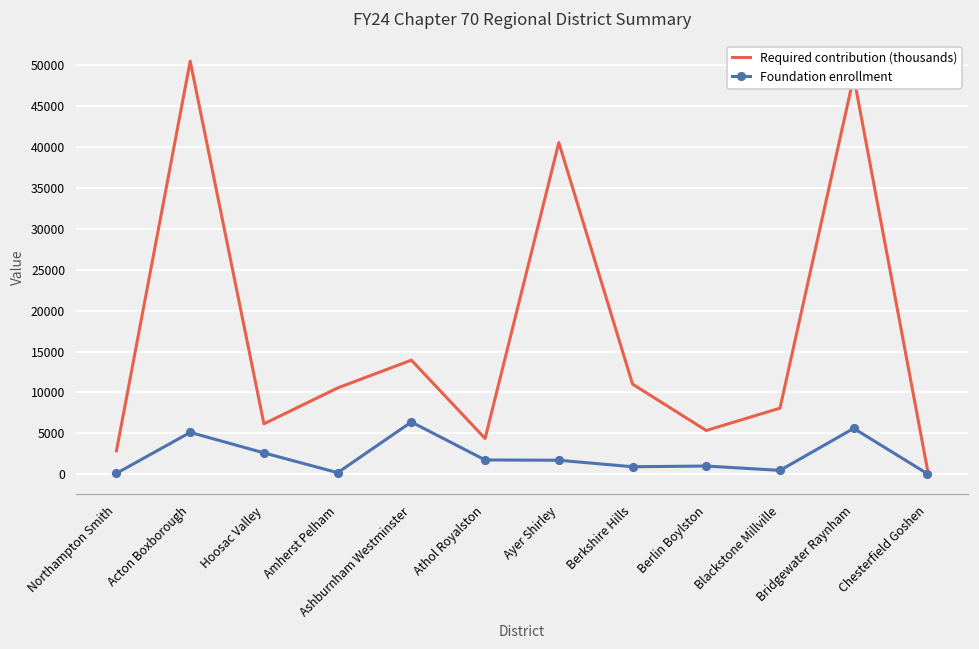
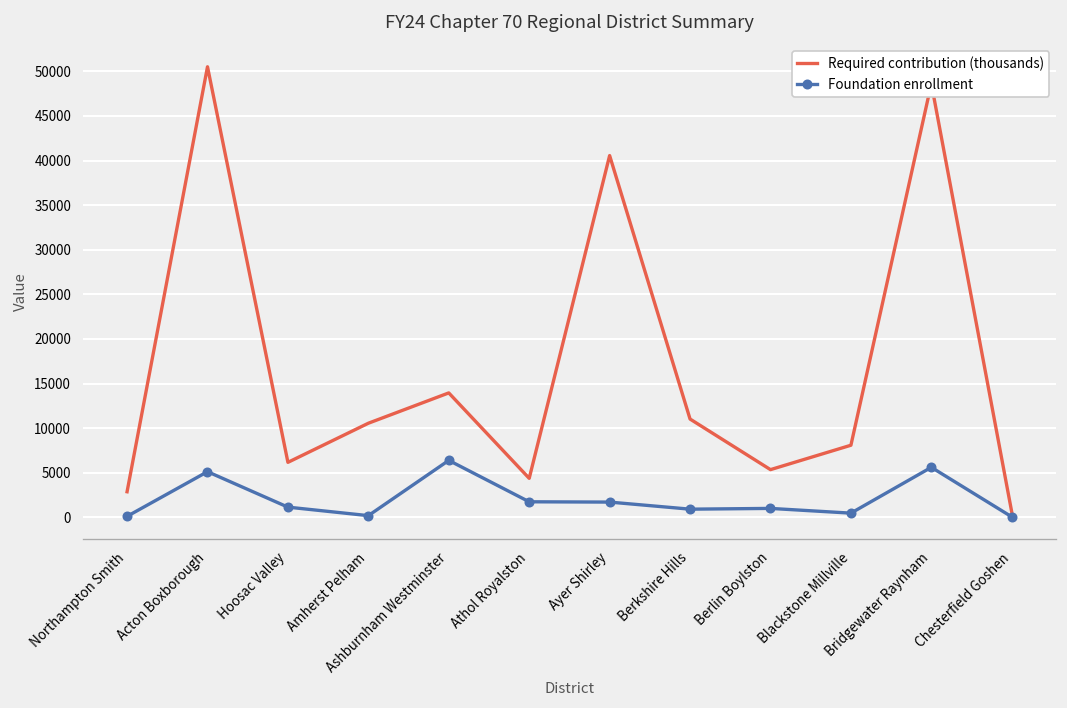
Foundation enrollment, Hoosac Valley: 3000 -> 1000
